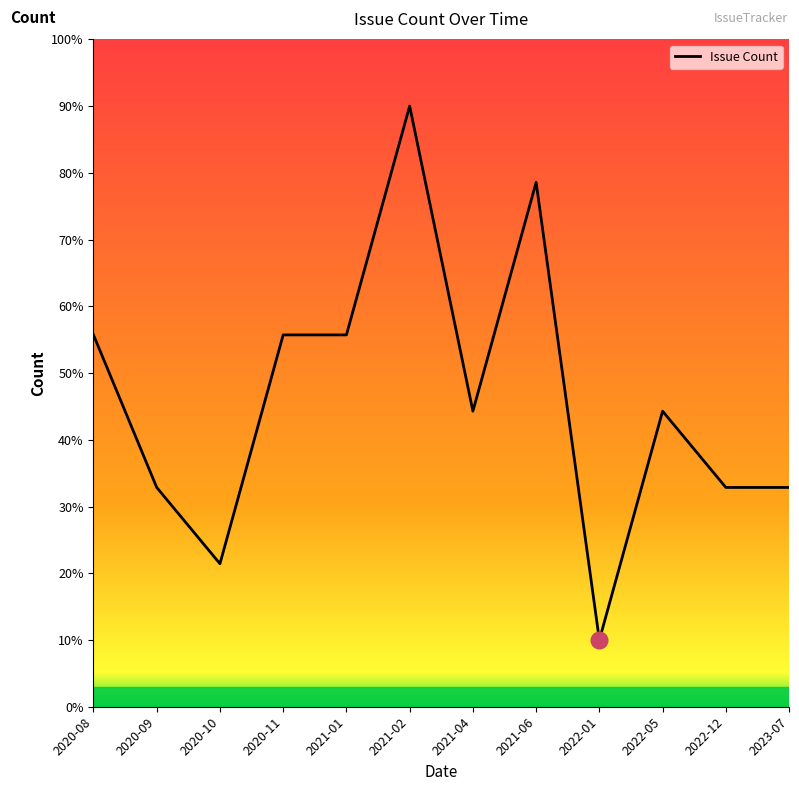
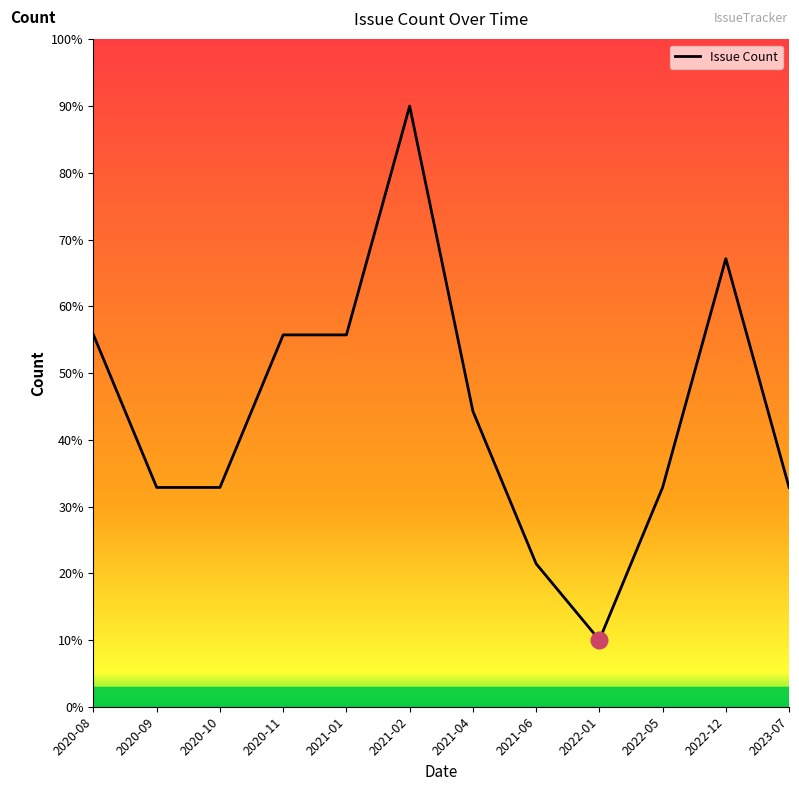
Issue Count, 2020-10: 21% -> 33%
Issue Count, 2021-06: 79% -> 21%
Issue Count, 2022-05: 44% -> 33%
Issue Count, 2022-12: 33% -> 67%
